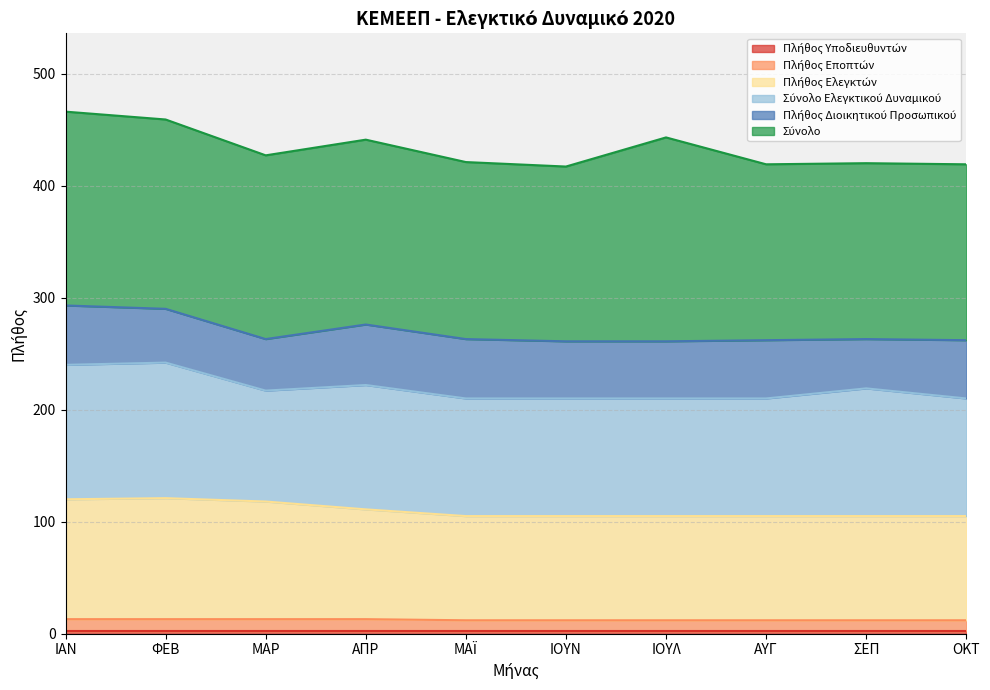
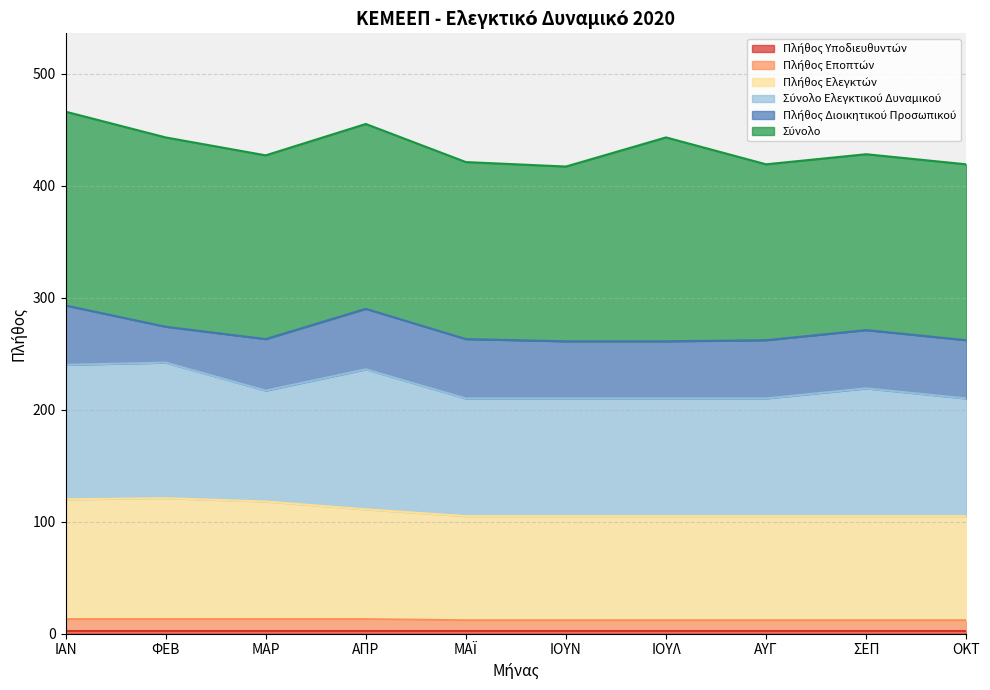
Πλήθος Διοικητικού Προσωπικού, ΦΕΒ: 48 -> 32
Σύνολο Ελεγκτικού Δυναμικού, ΑΠΡ: 111 -> 125
Πλήθος Διοικητικού Προσωπικού, ΣΕΠ: 44 -> 52
